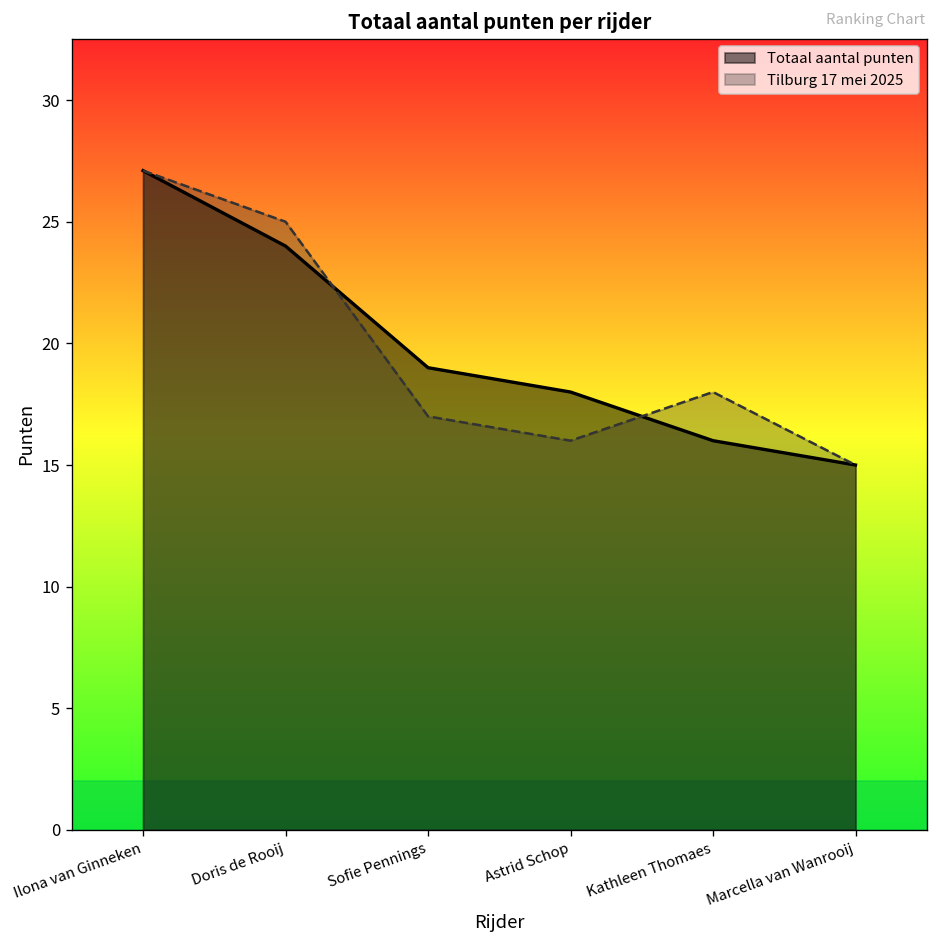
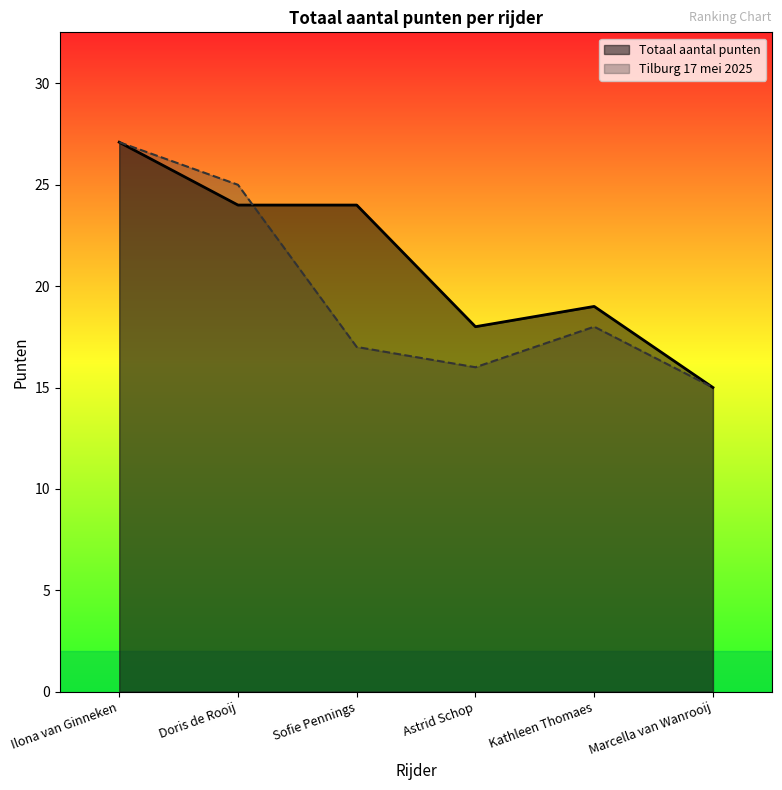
Totaal aantal punten, Sofie Pennings: 19 -> 24
Totaal aantal punten, Kathleen Thomaes: 16 -> 19
